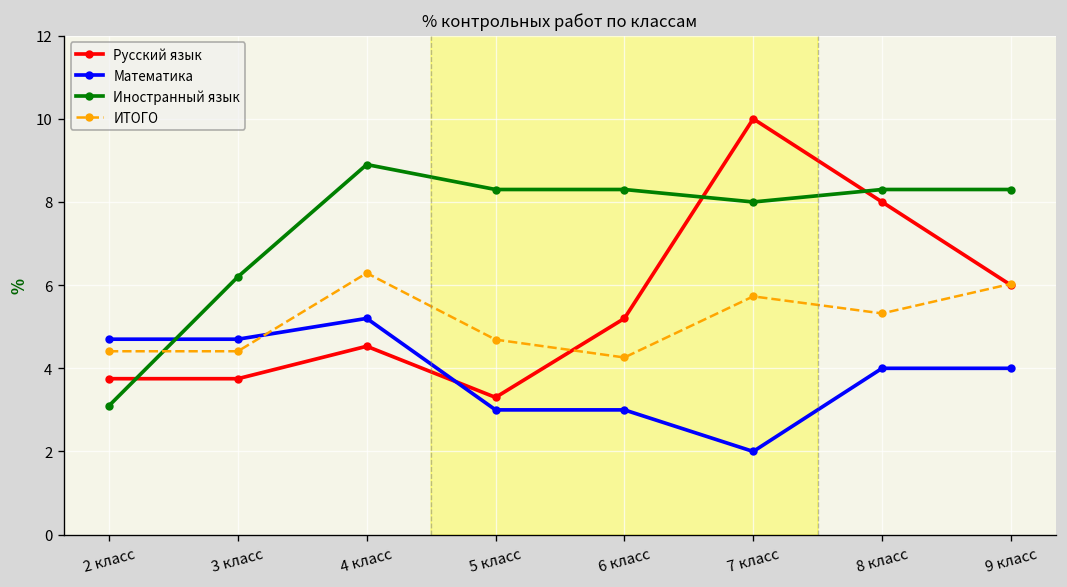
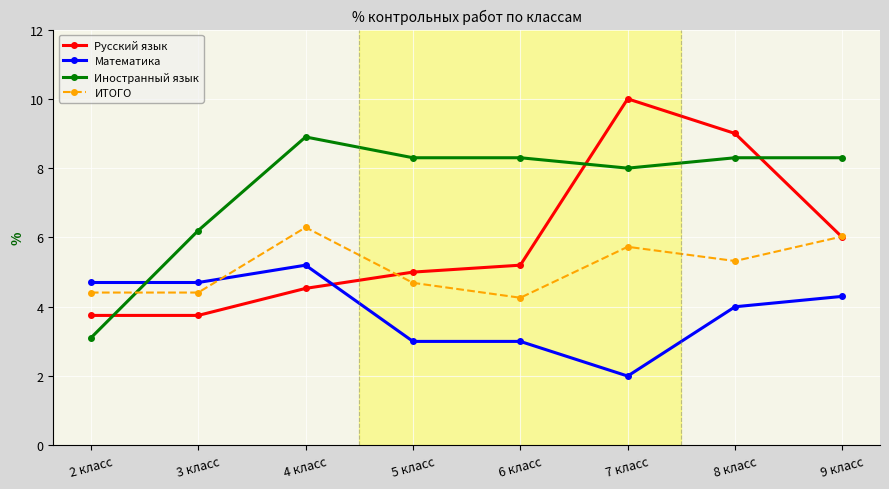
Русский язык, 5 класс: 3.3 -> 5.0
Русский язык, 8 класс: 8 -> 9
Математика, 9 класс: 4.0 -> 4.3
